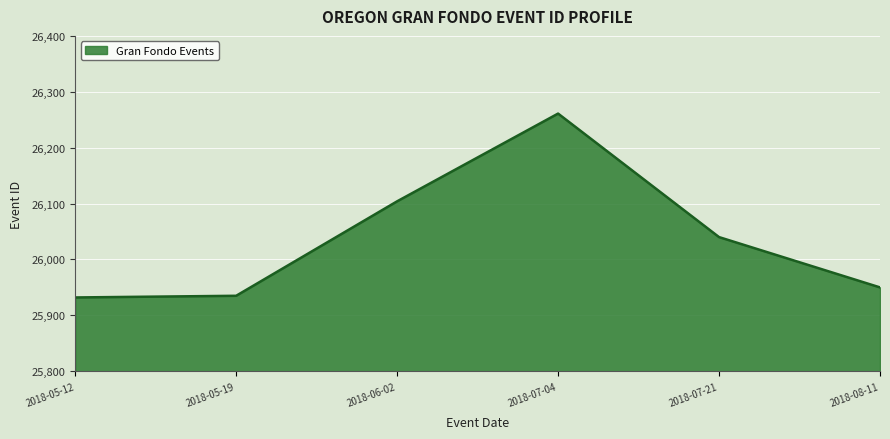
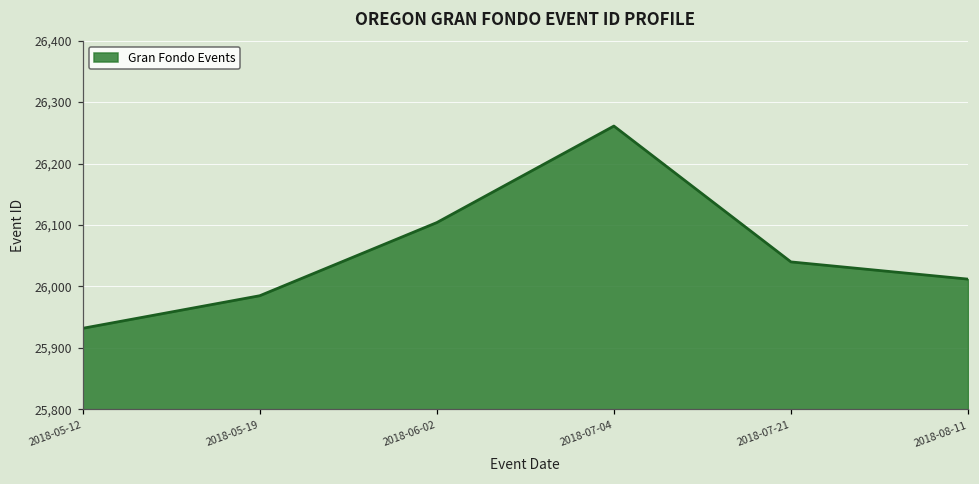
2018-05-19: 25,940 -> 25,990
2018-08-11: 25,950 -> 26,010
